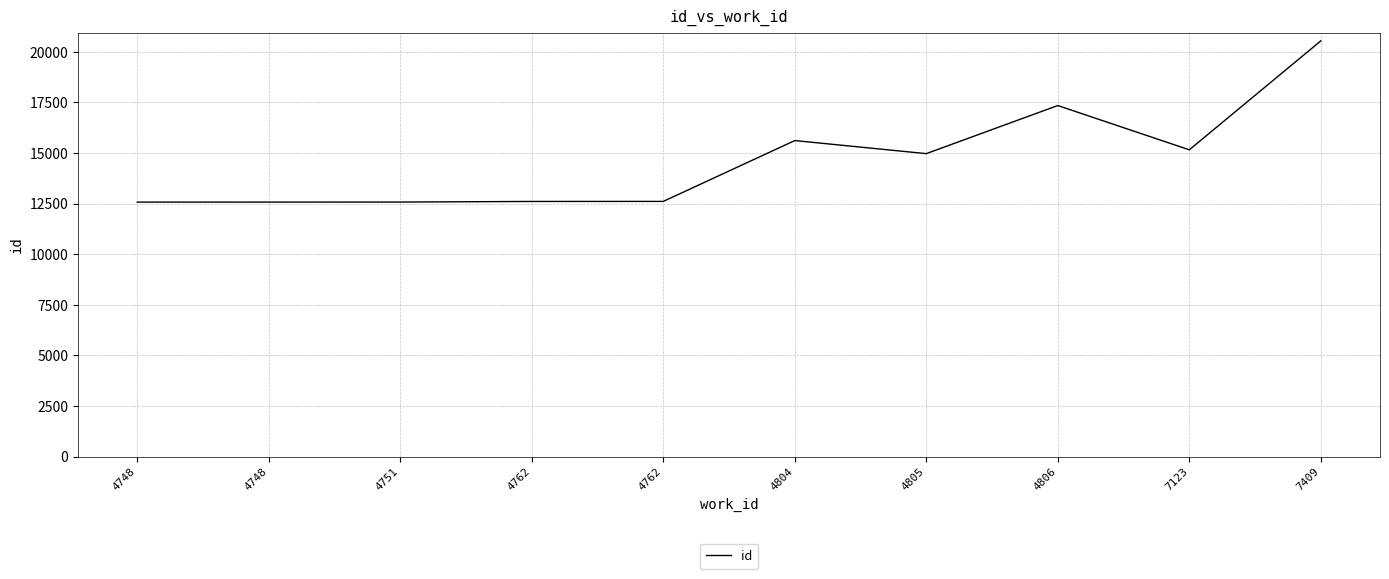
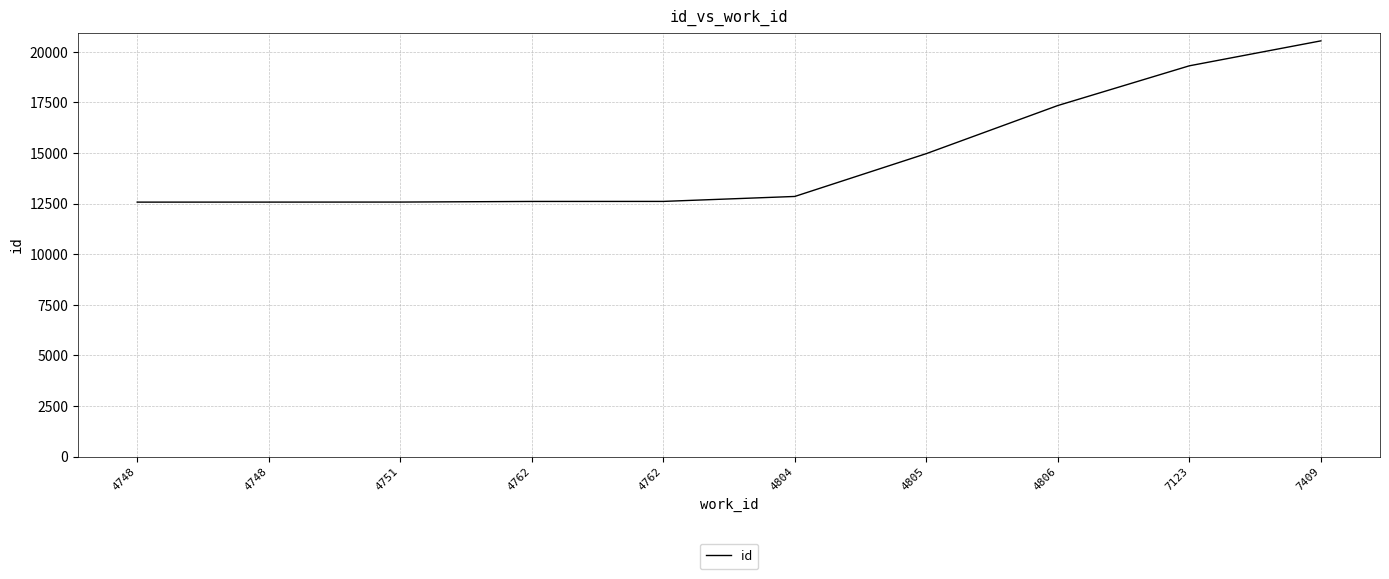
4804: 15600 -> 12900
7123: 15200 -> 19300
